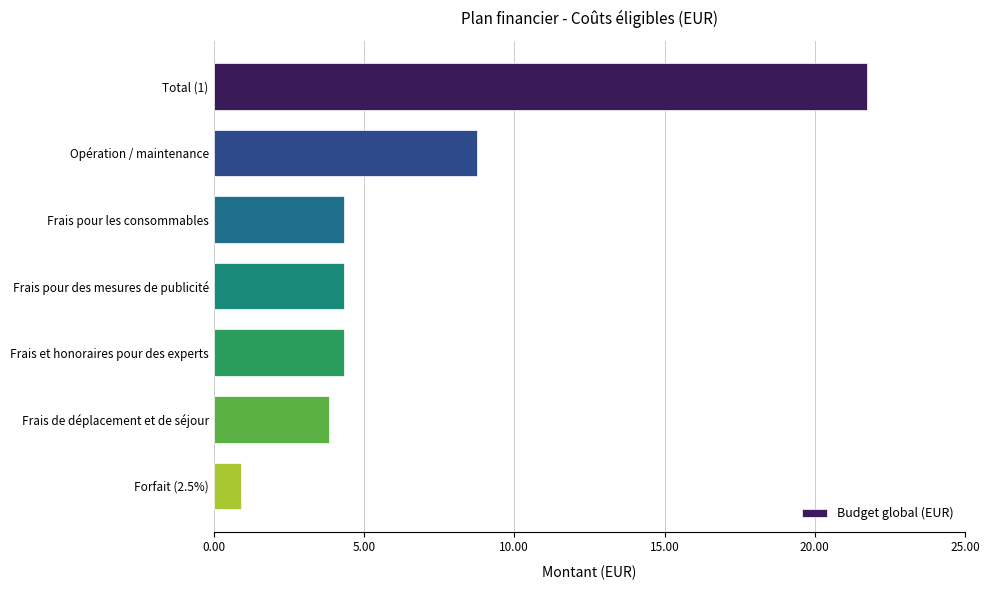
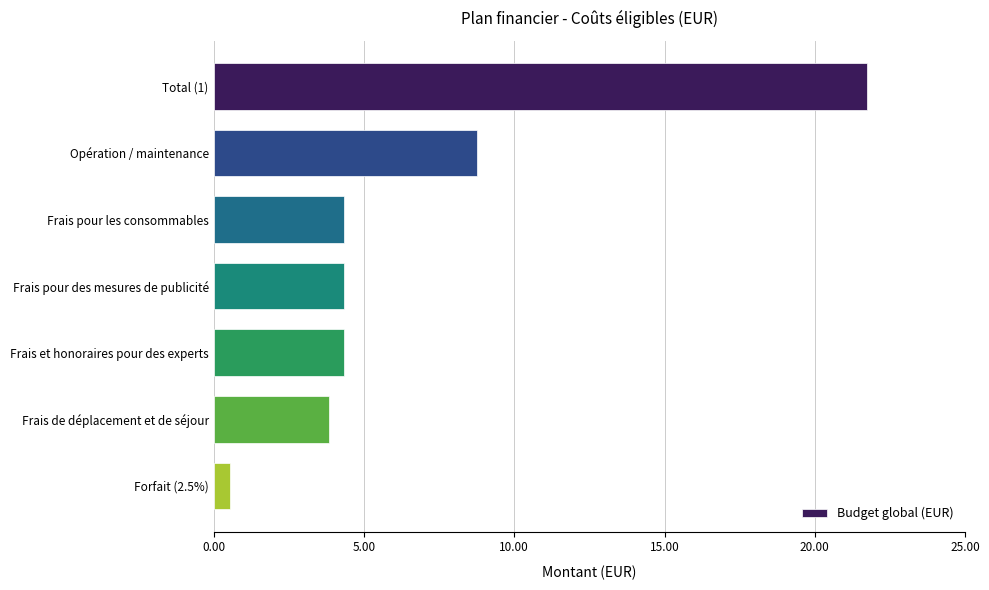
Forfait (2.5%): 0.9 -> 0.5
